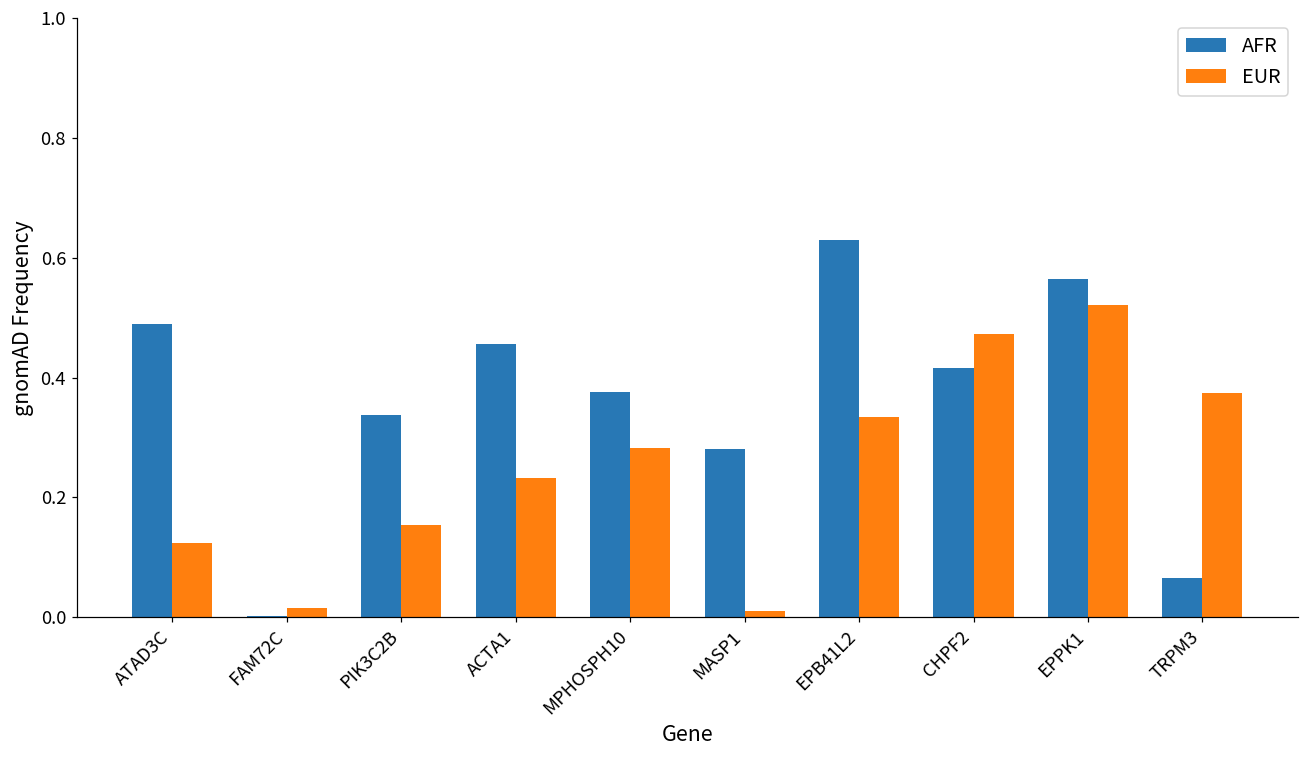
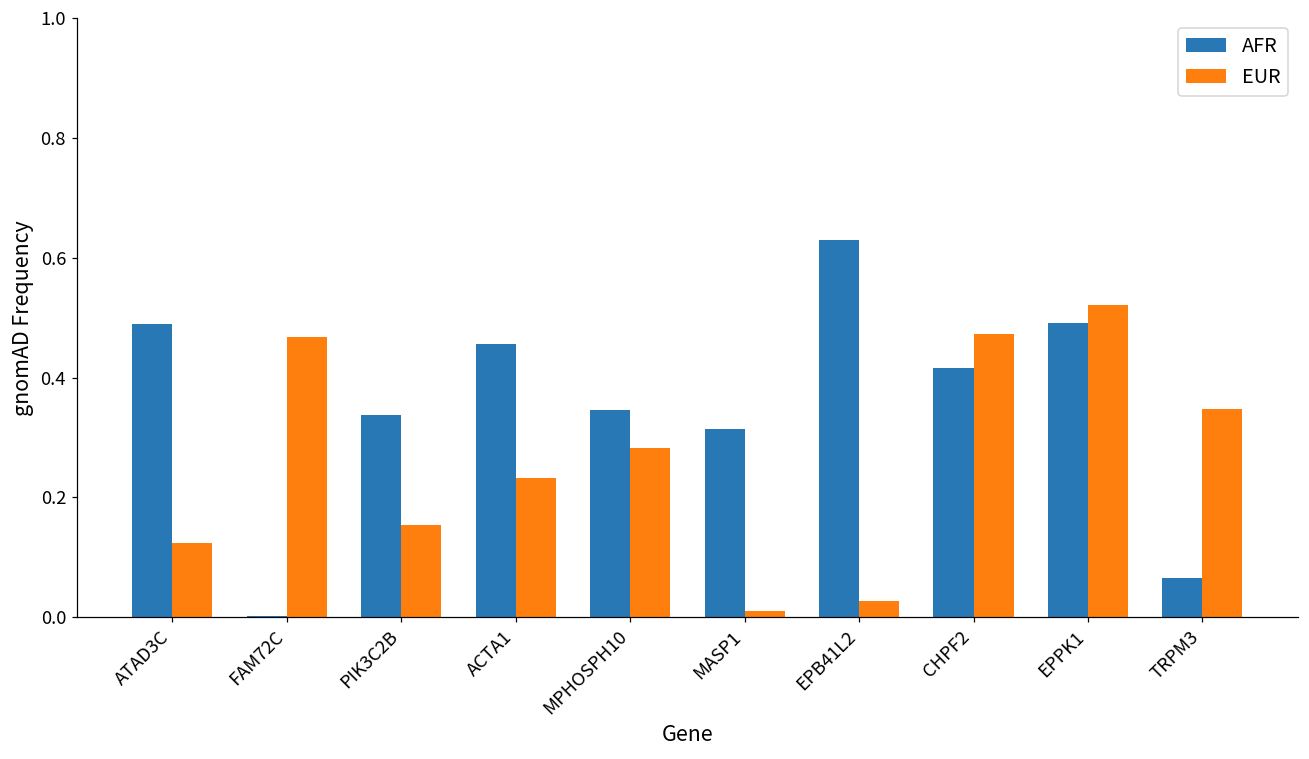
EUR, FAM72C: 0.02 -> 0.47
AFR, MPHOSPH10: 0.38 -> 0.35
AFR, MASP1: 0.28 -> 0.31
EUR, EPB41L2: 0.33 -> 0.03
AFR, EPPK1: 0.56 -> 0.49
EUR, TRPM3: 0.37 -> 0.35
